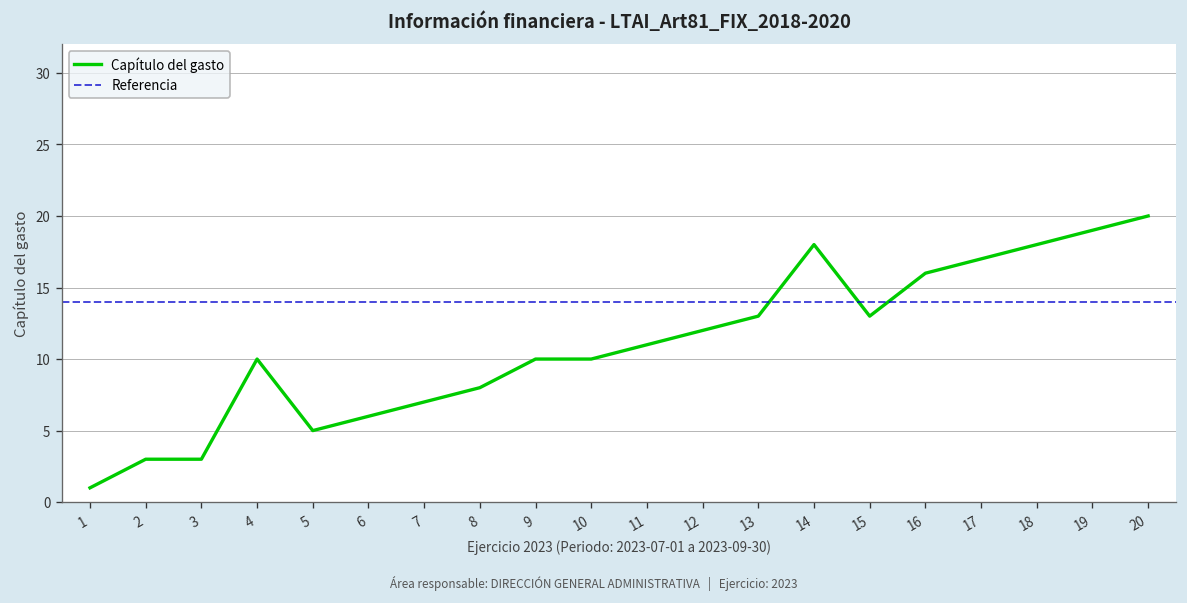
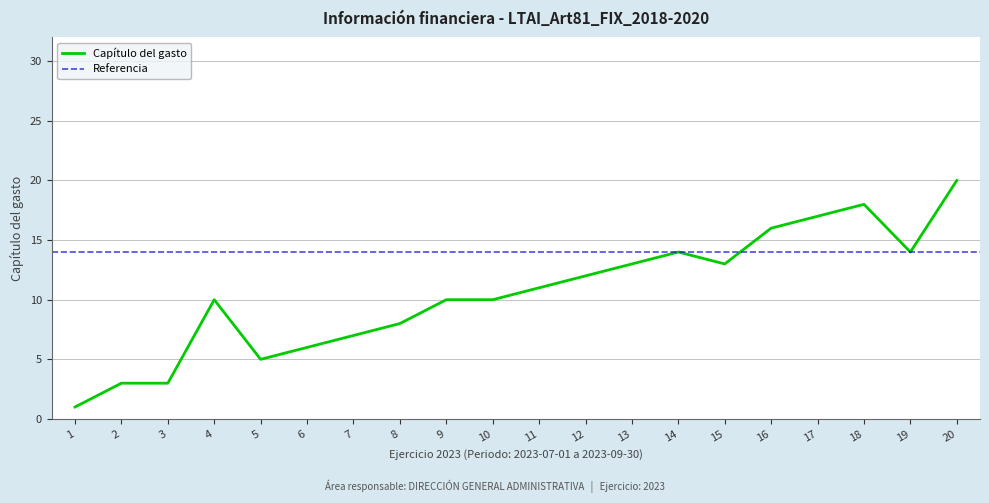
14: 18 -> 14
19: 19 -> 14
